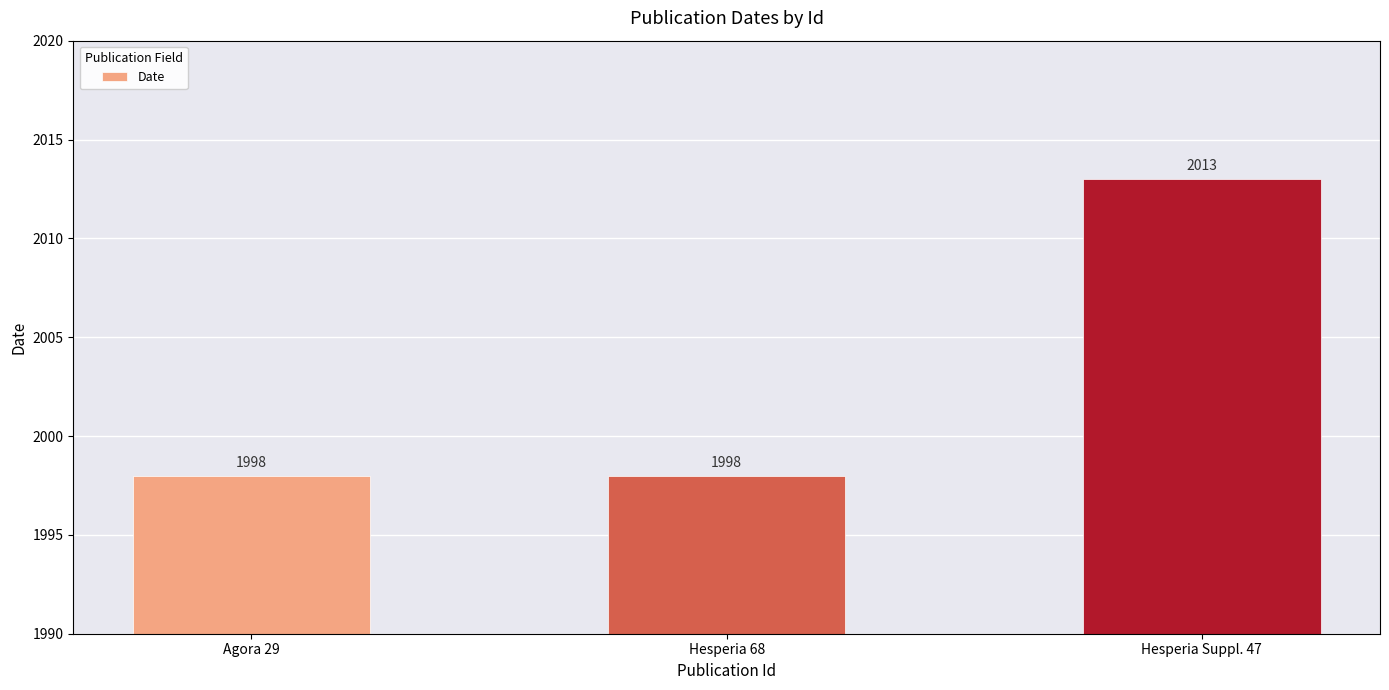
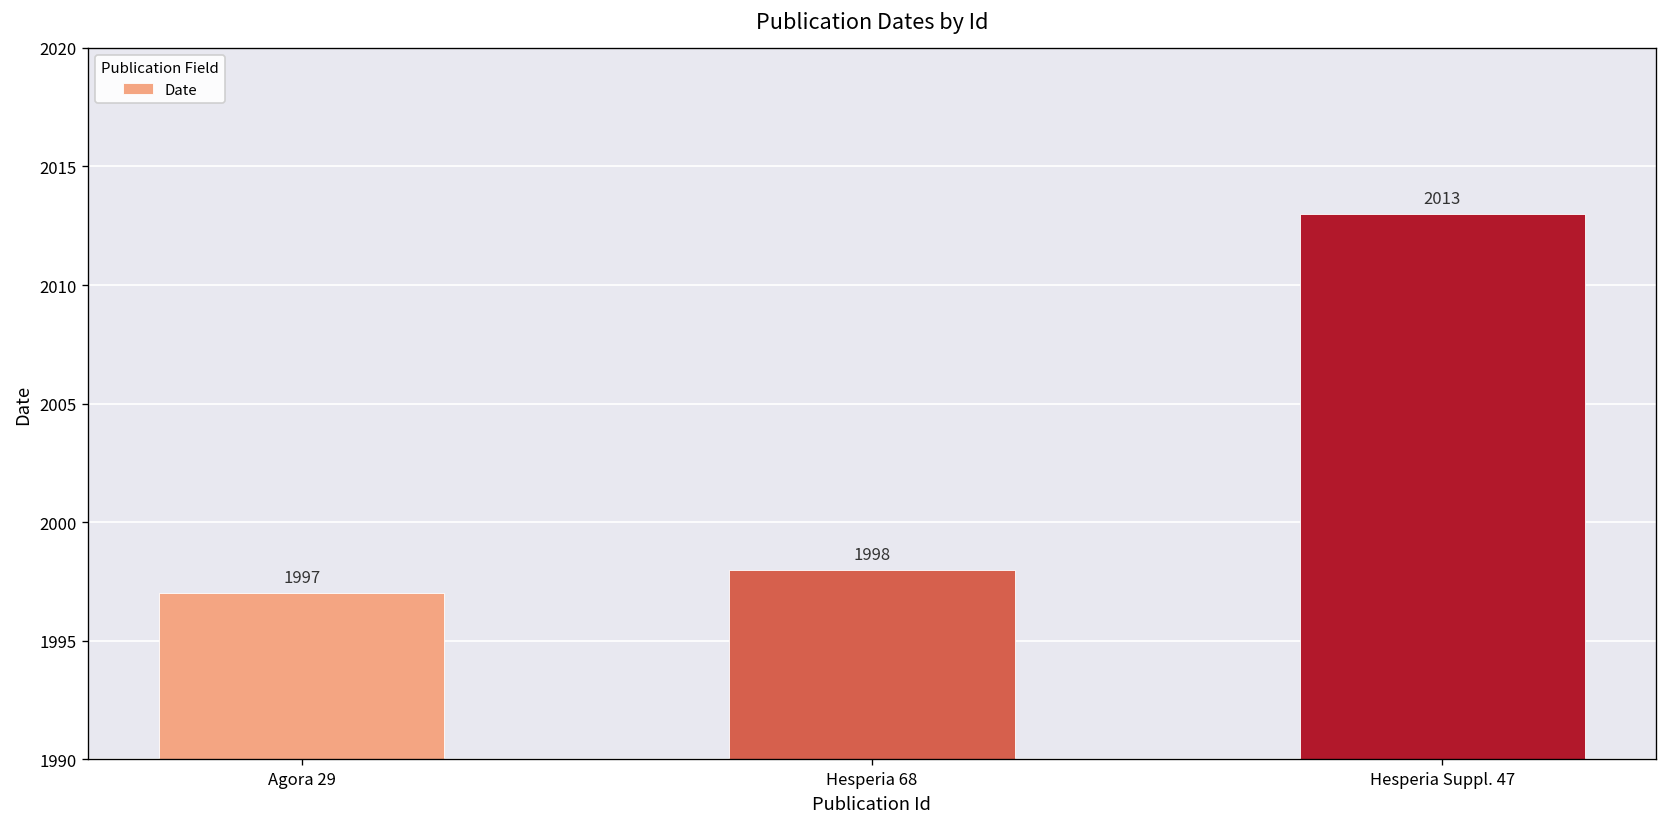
Agora 29: 1998 -> 1997
